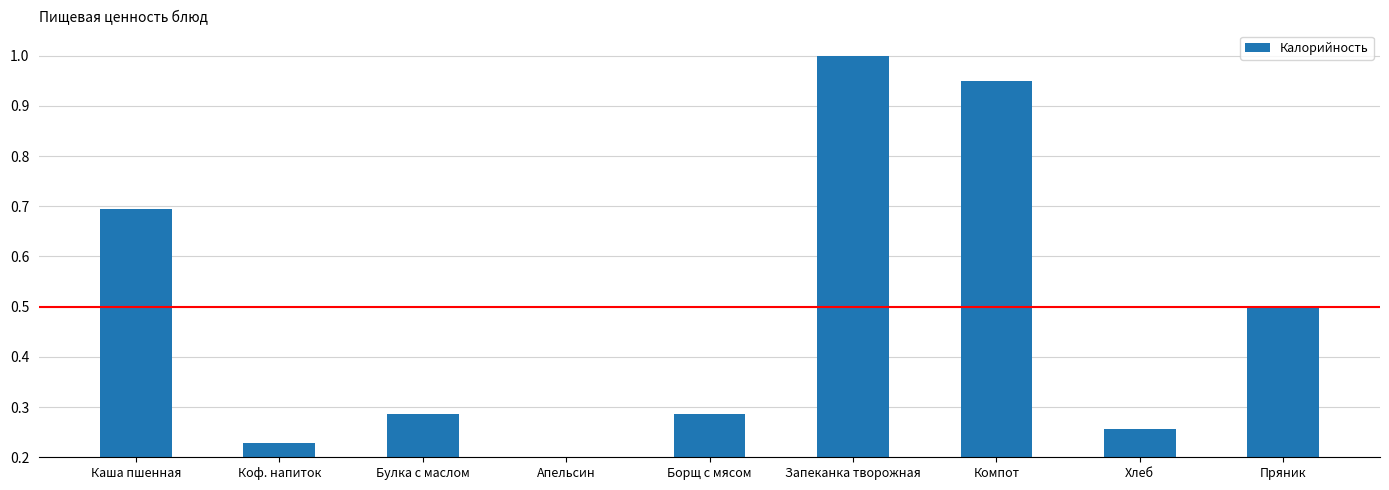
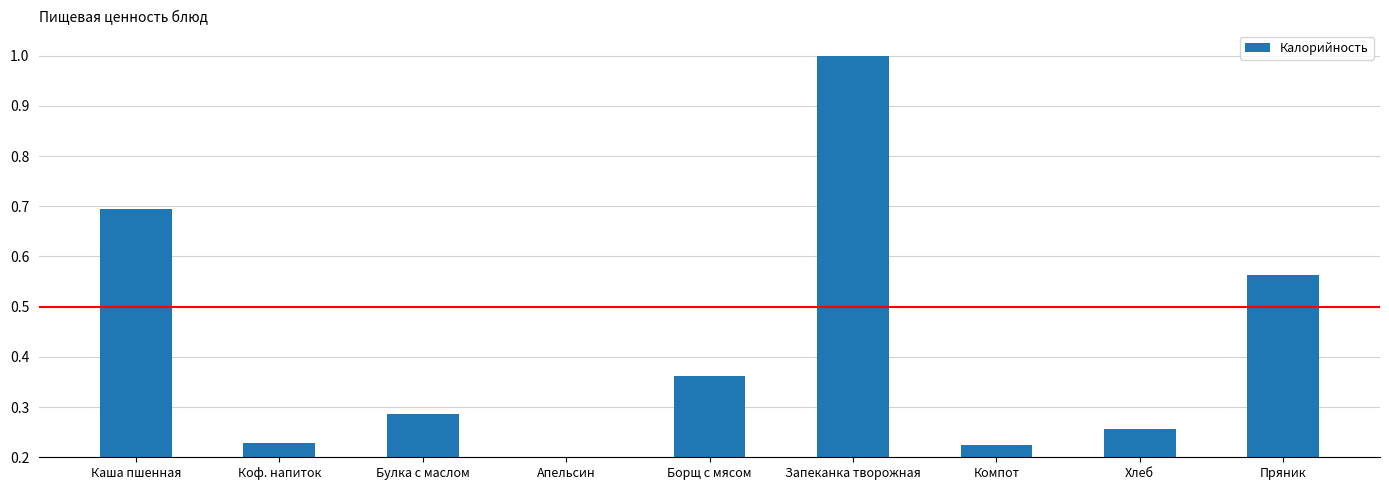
Борщ с мясом: 0.29 -> 0.36
Компот: 0.95 -> 0.22
Пряник: 0.50 -> 0.56
